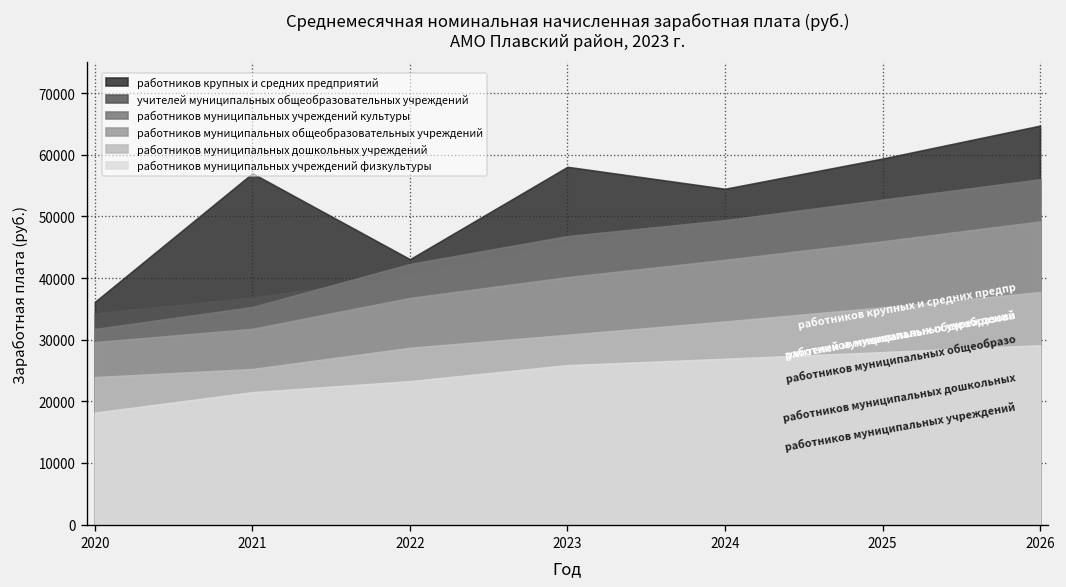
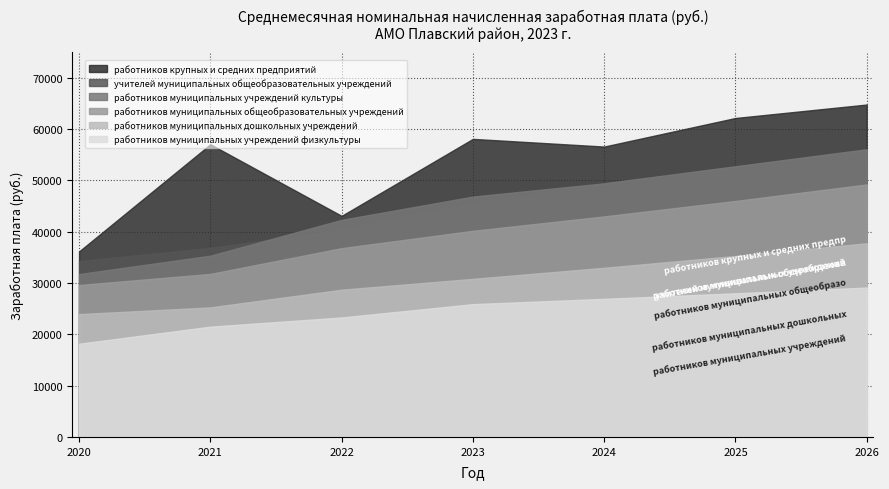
работников крупных и средних предприятий, 2024: 54000 -> 57000
работников крупных и средних предприятий, 2025: 59000 -> 62000
